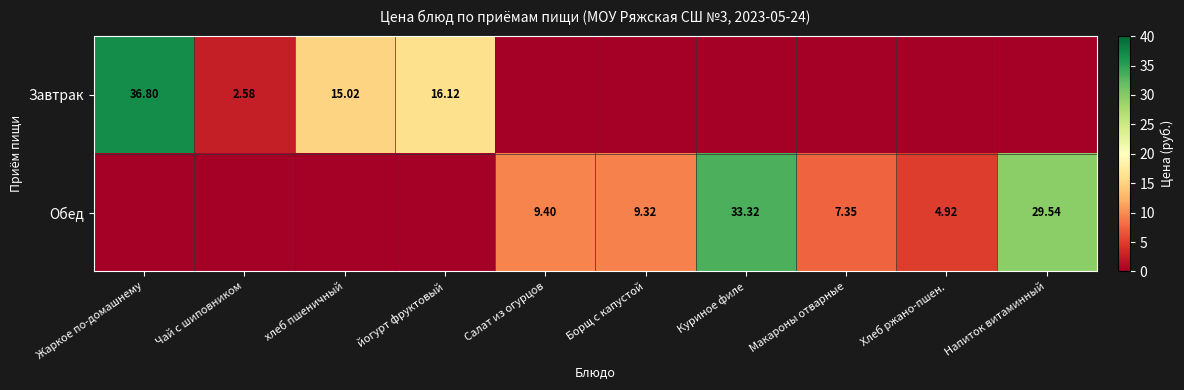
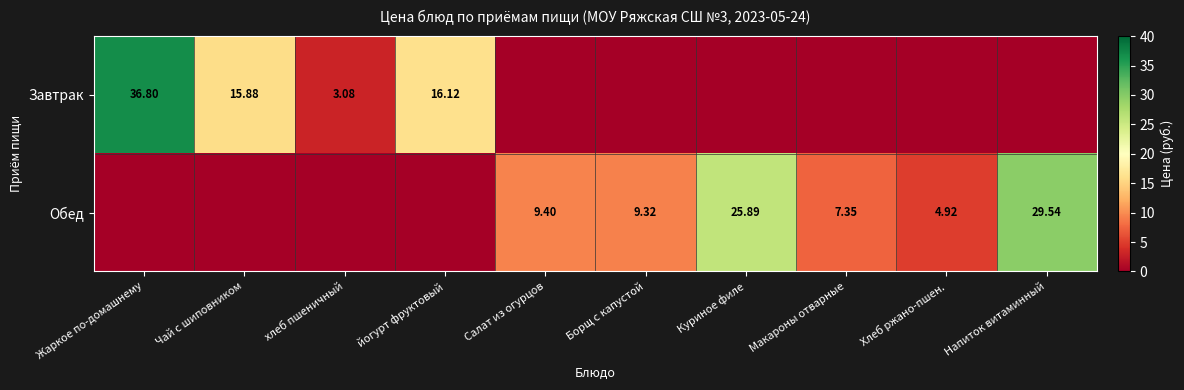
Завтрак, Чай с шиповником: 2.58 -> 15.88
Завтрак, хлеб пшеничный: 15.02 -> 3.08
Обед, Куриное филе: 33.32 -> 25.89
